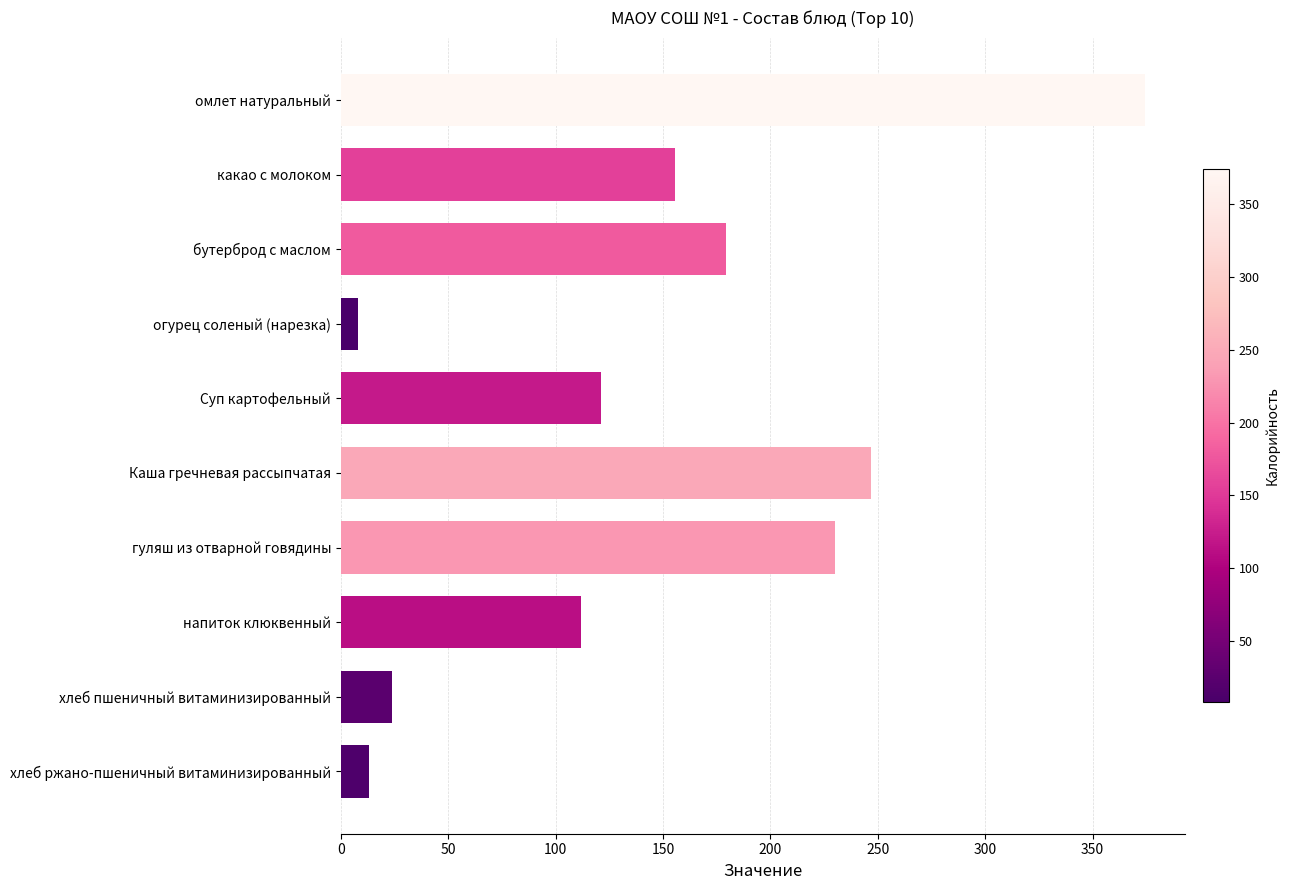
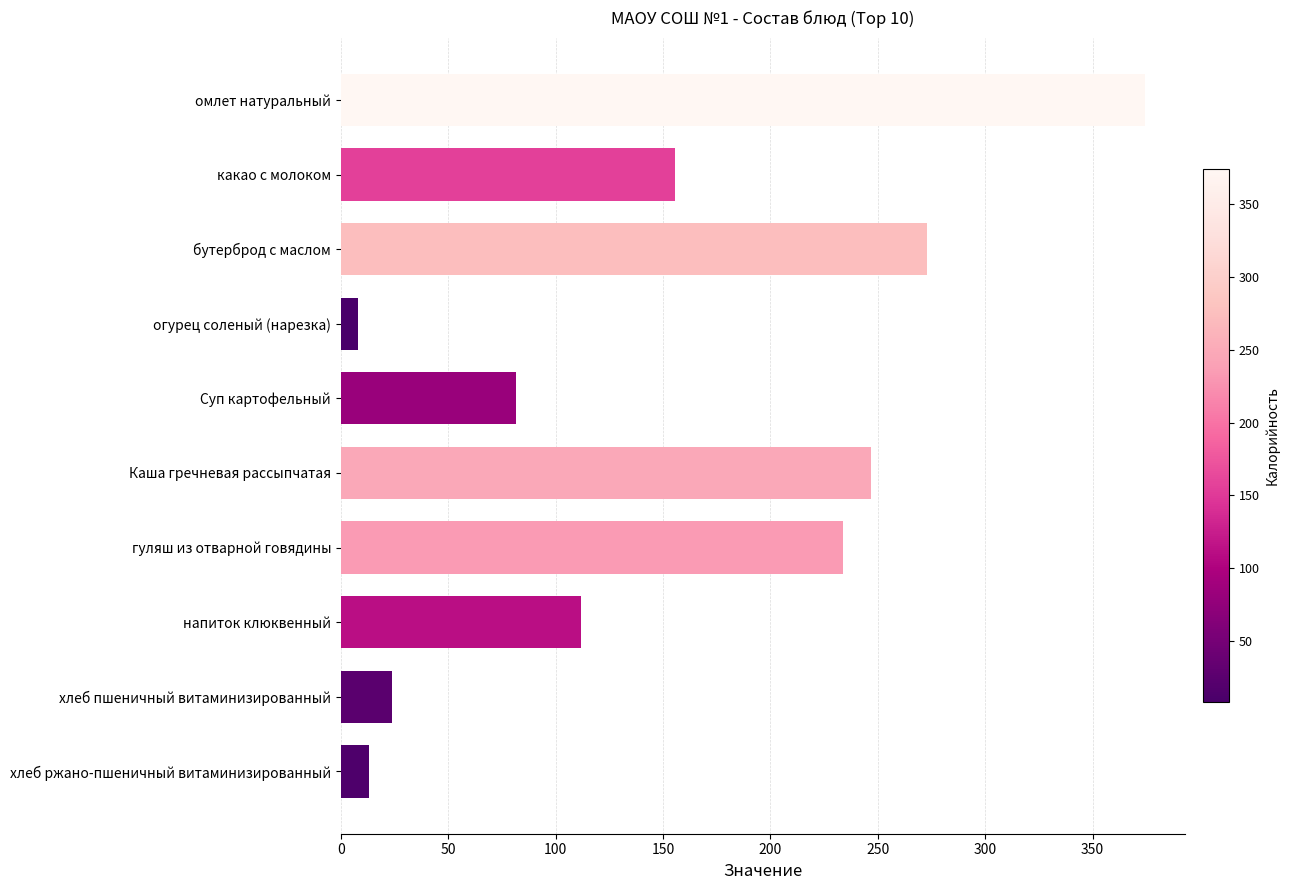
бутерброд с маслом: 180 -> 273
Суп картофельный: 121 -> 82
гуляш из отварной говядины: 230 -> 234
